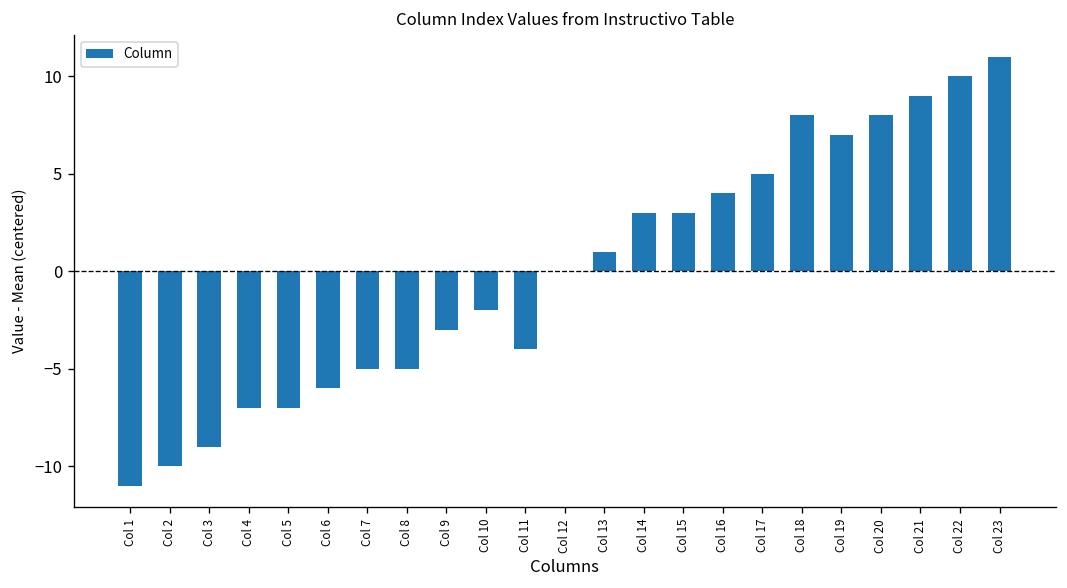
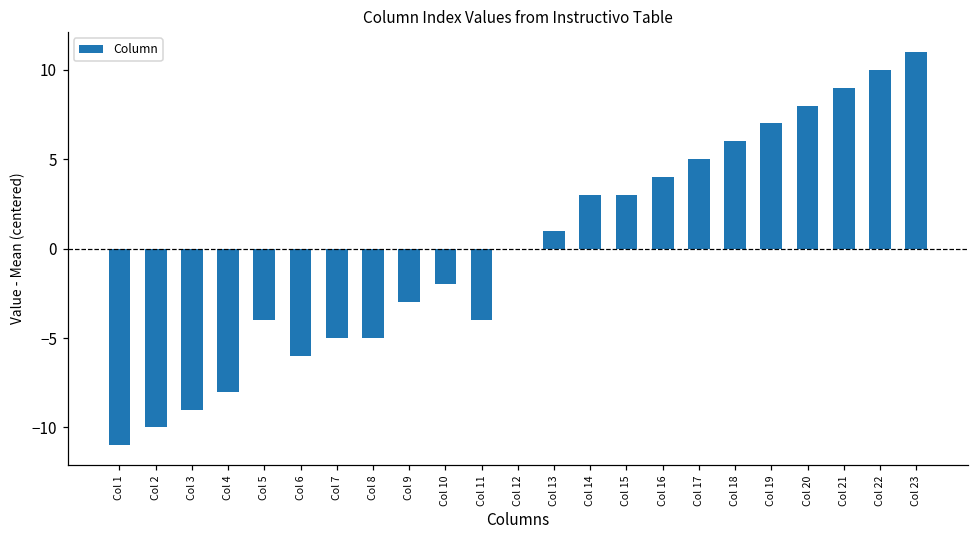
Col 4: -7.0 -> -8.0
Col 5: -7.0 -> -4.0
Col 18: 8.0 -> 6.0
